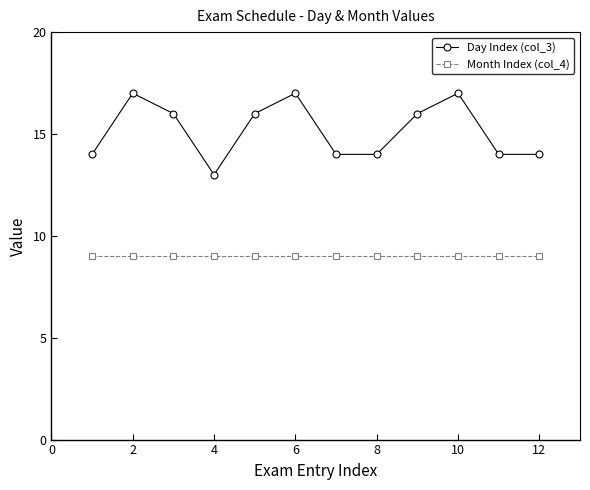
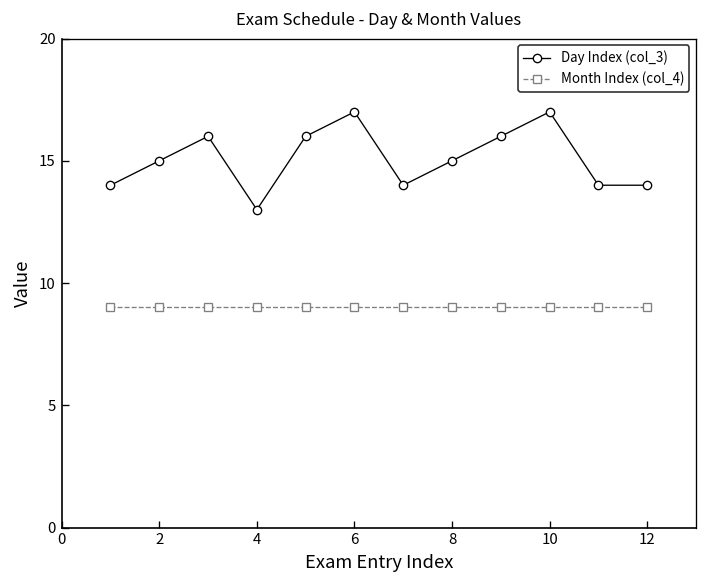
Day Index (col_3), 2: 17 -> 15
Day Index (col_3), 8: 14 -> 15
